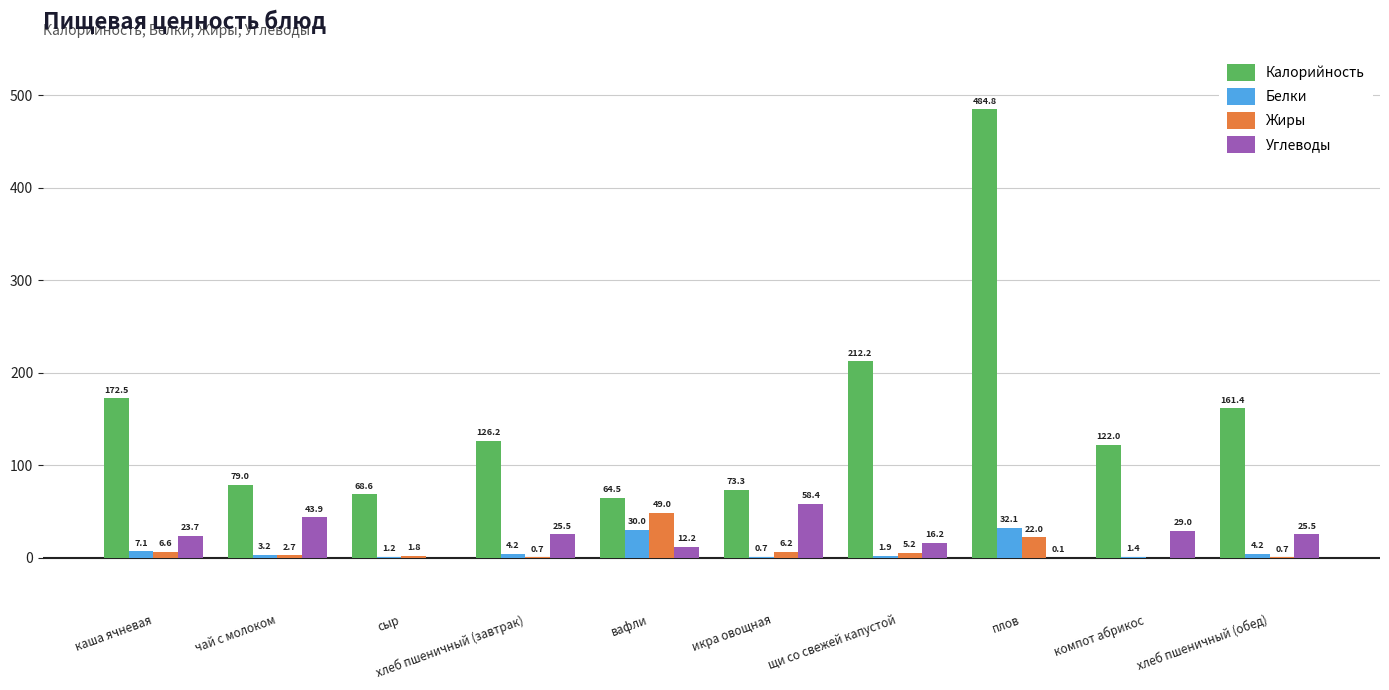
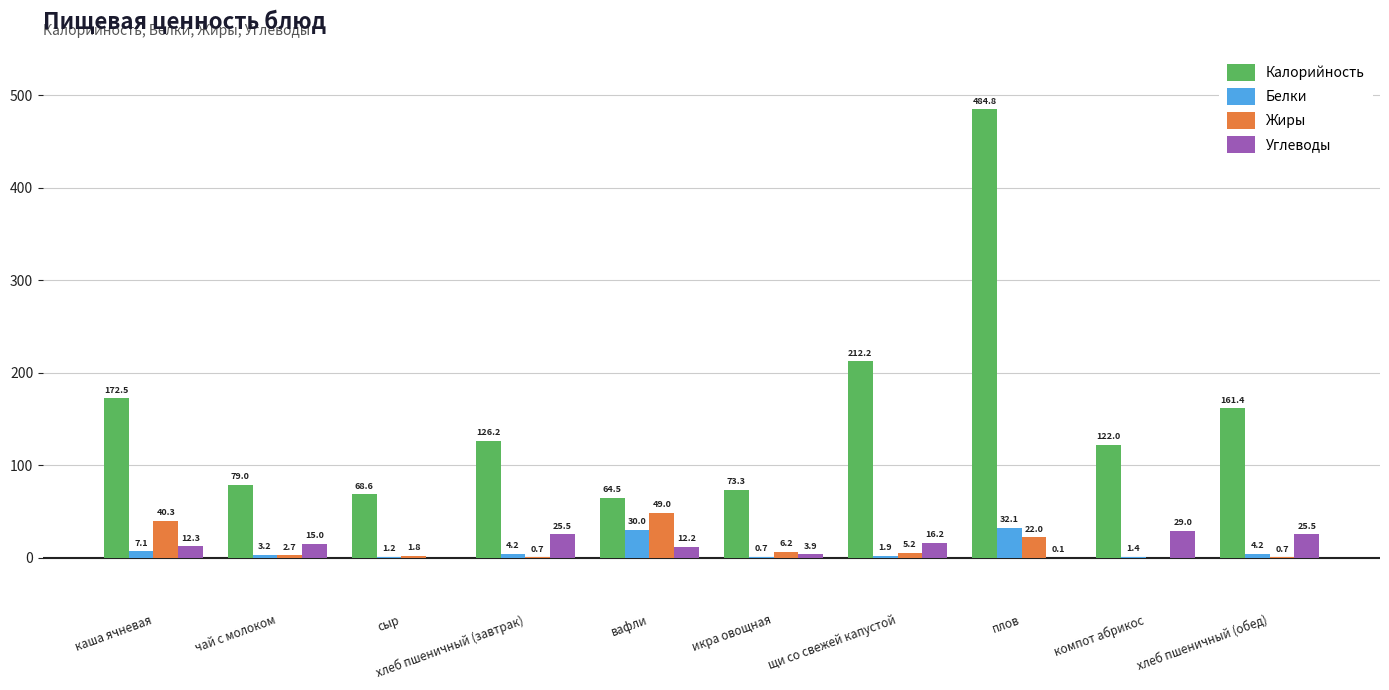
Жиры, каша ячневая: 6.6 -> 40.3
Углеводы, каша ячневая: 23.7 -> 12.3
Углеводы, чай с молоком: 43.9 -> 15.0
Углеводы, икра овощная: 58.4 -> 3.9
